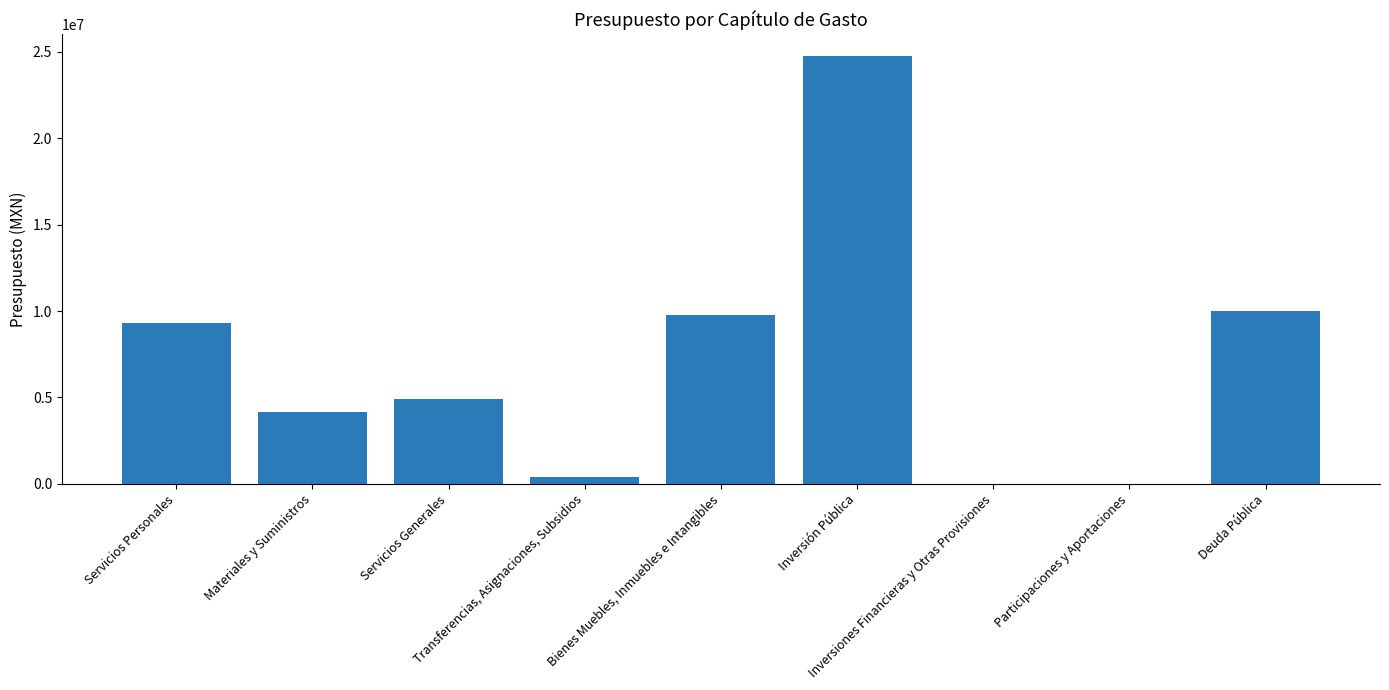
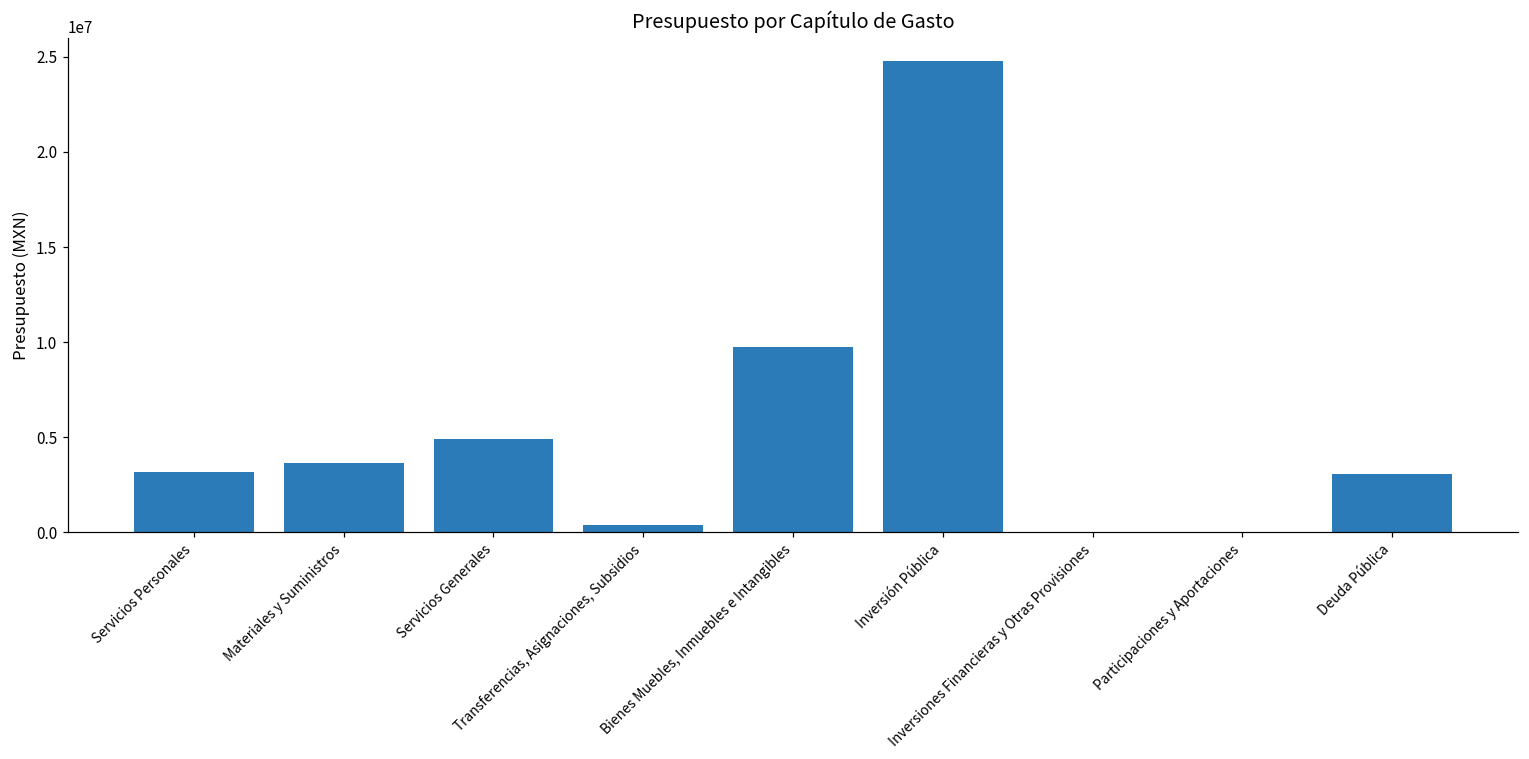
Servicios Personales: 9300000 -> 3200000
Materiales y Suministros: 4100000 -> 3600000
Deuda Pública: 10000000 -> 3000000
